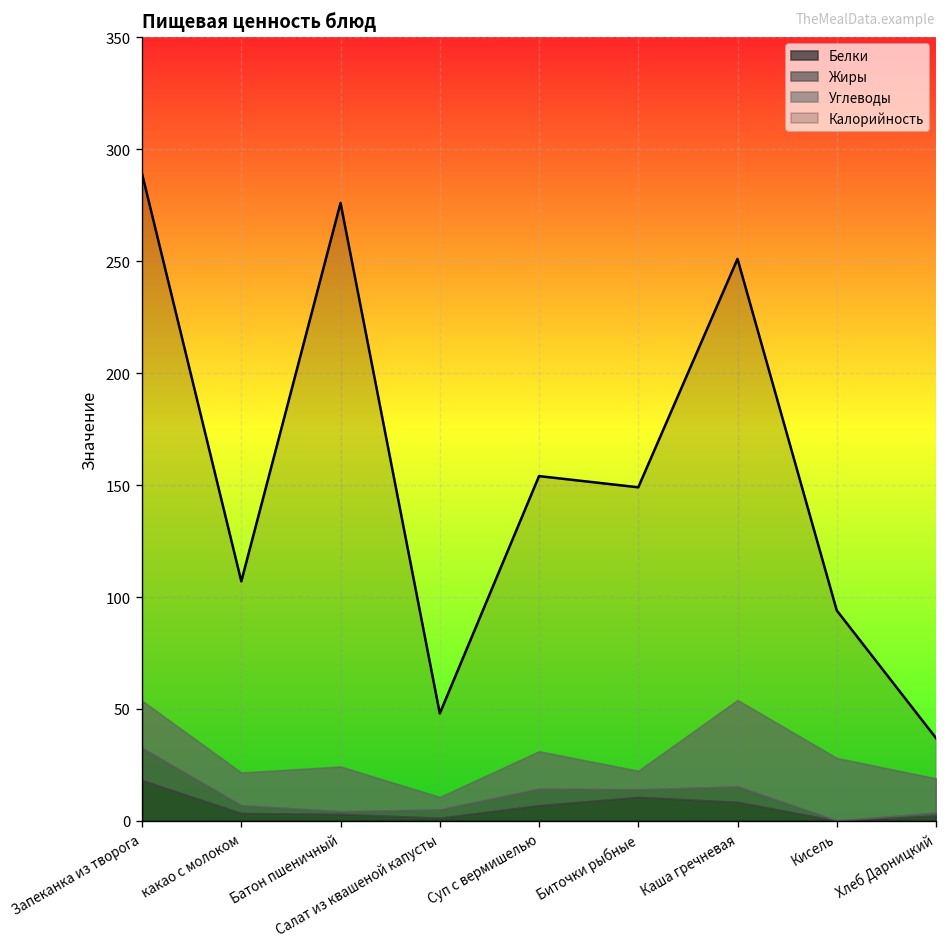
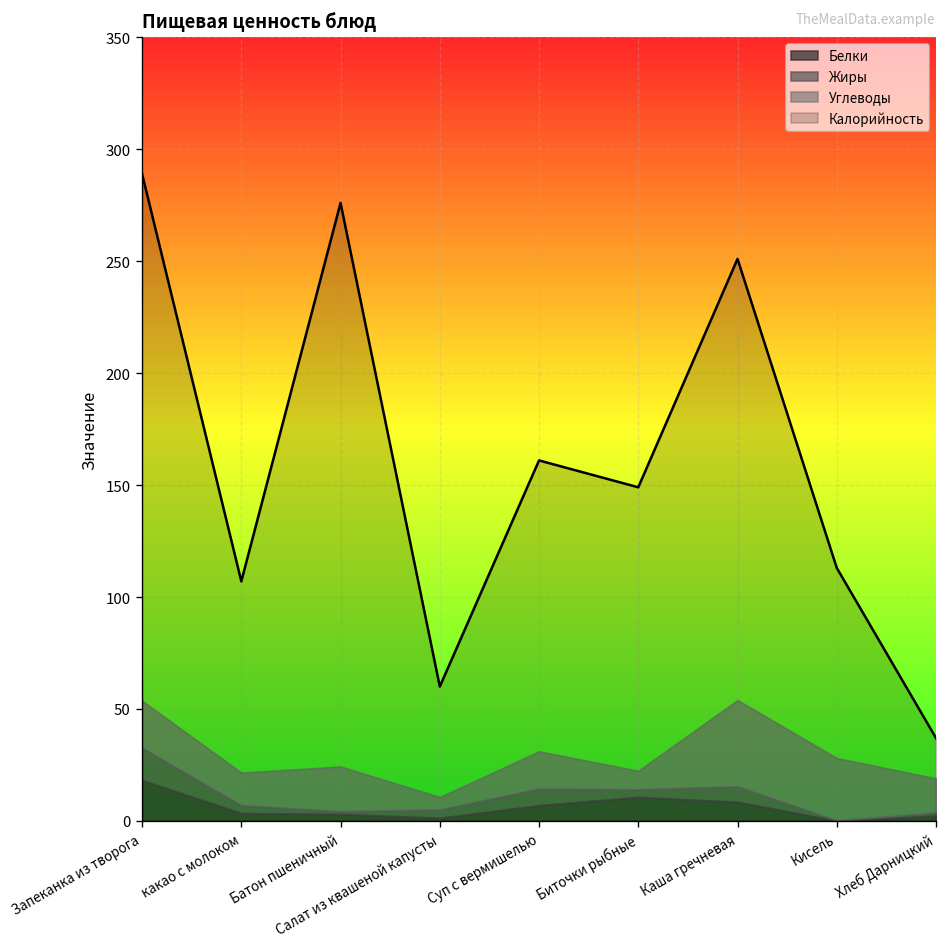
Калорийность, Салат из квашеной капусты: 48 -> 60
Калорийность, Суп с вермишелью: 154 -> 161
Калорийность, Кисель: 94 -> 113
